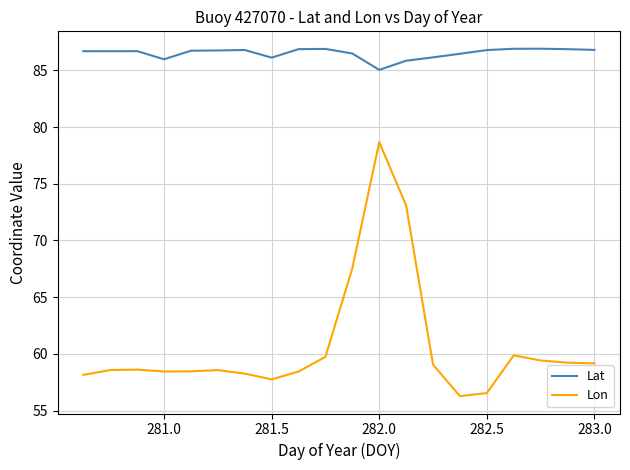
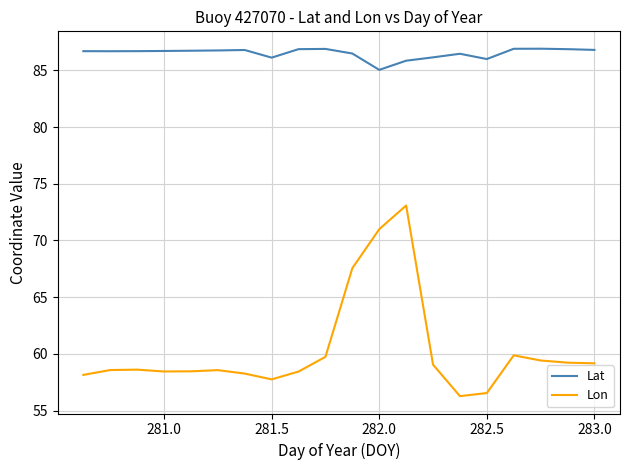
Lat, 281.0: 86.0 -> 86.7
Lon, 282.0: 78.7 -> 71.0
Lat, 282.5: 86.8 -> 86.0
